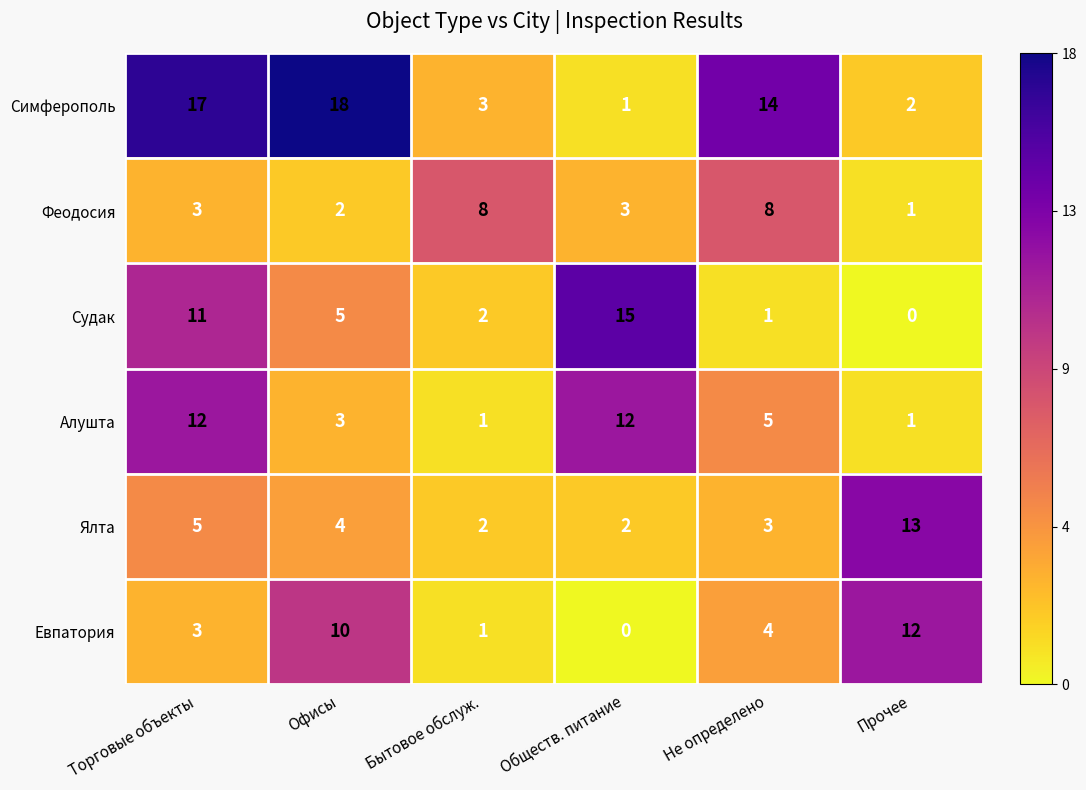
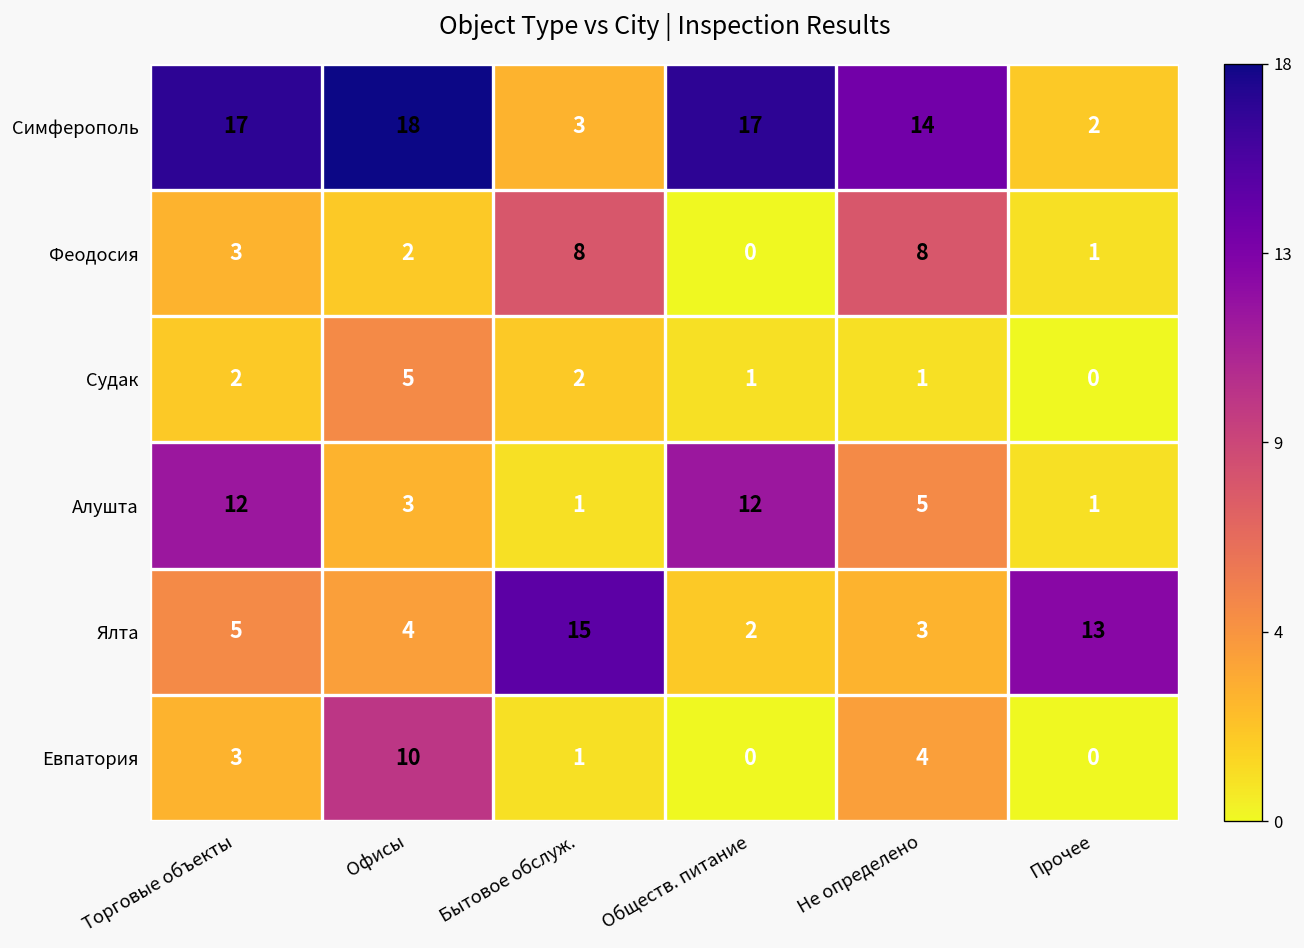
Симферополь, Обществ. питание: 1 -> 17
Феодосия, Обществ. питание: 3 -> 0
Судак, Торговые объекты: 11 -> 2
Судак, Обществ. питание: 15 -> 1
Ялта, Бытовое обслуж.: 2 -> 15
Евпатория, Прочее: 12 -> 0
